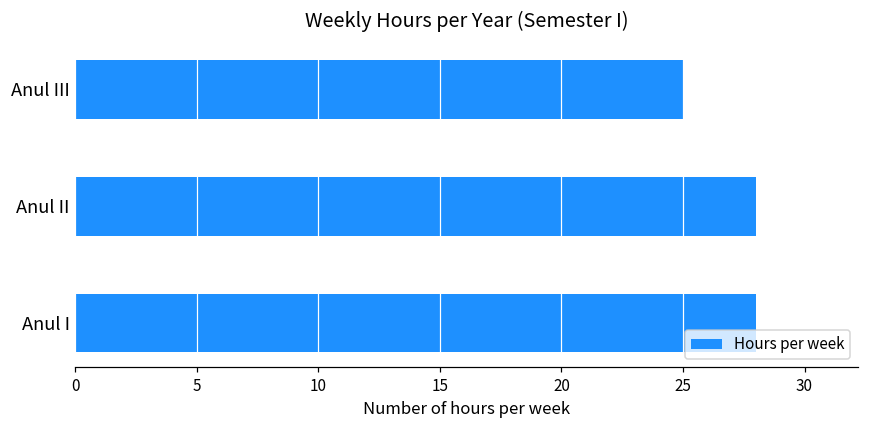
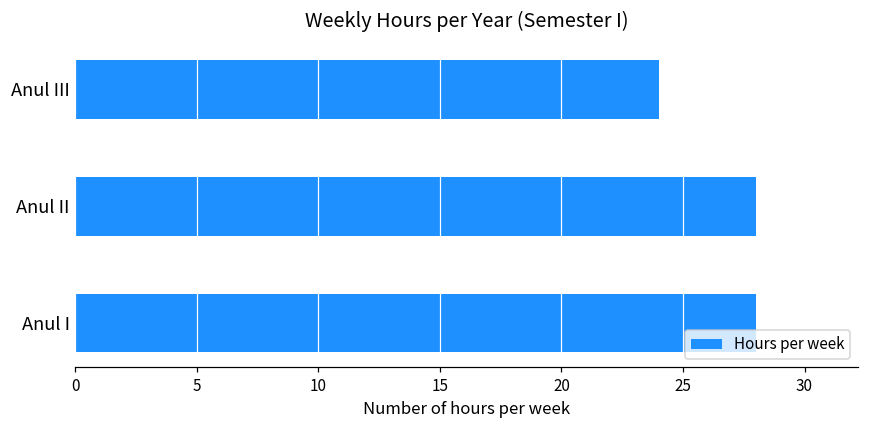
Anul III: 25 -> 24
